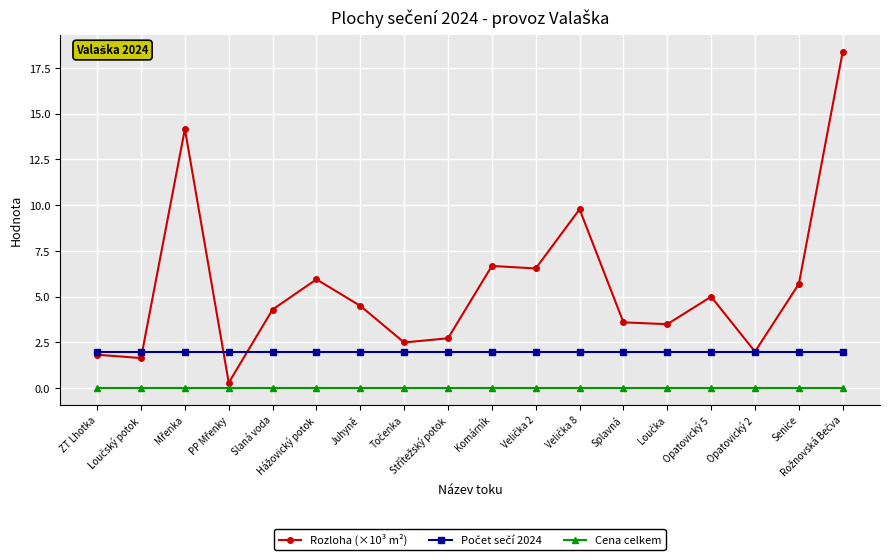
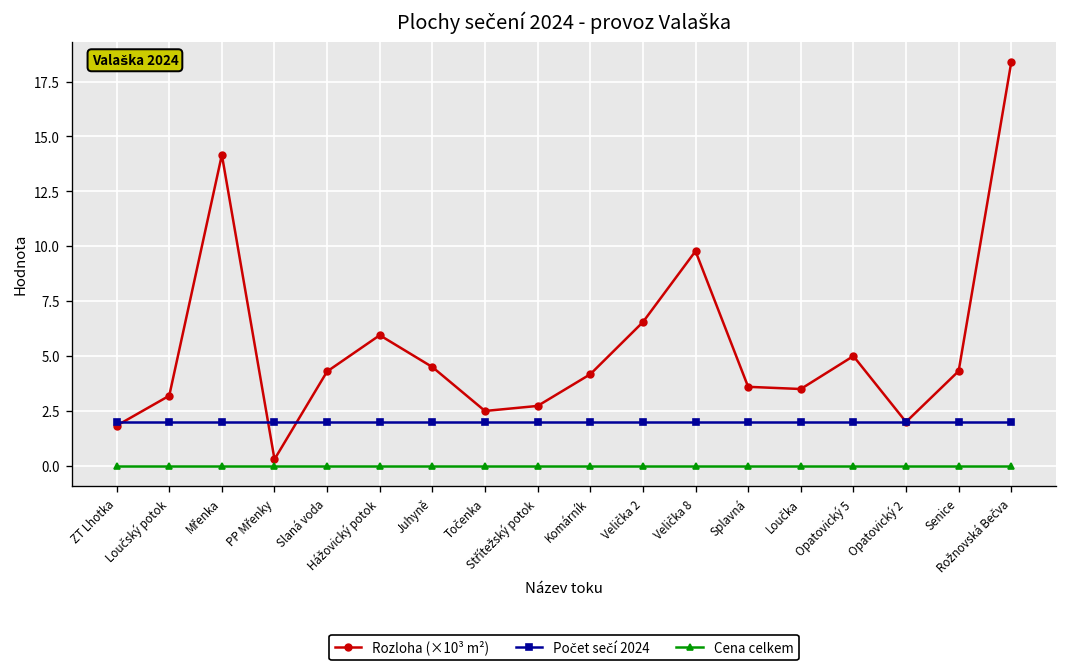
Rozloha (×10³ m²), Loučský potok: 1.7 -> 3.2
Rozloha (×10³ m²), Komárník: 6.7 -> 4.2
Rozloha (×10³ m²), Senice: 5.7 -> 4.3
